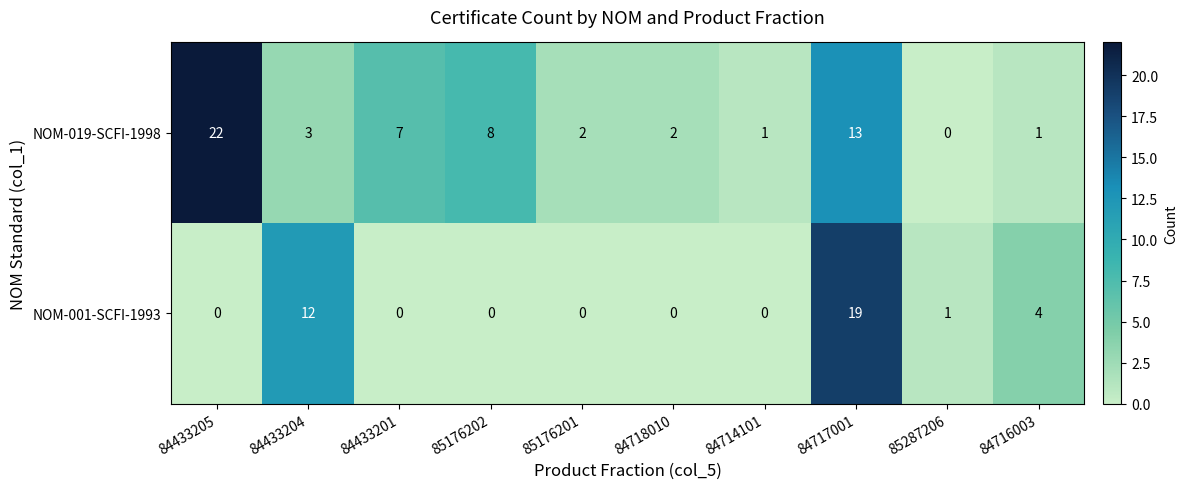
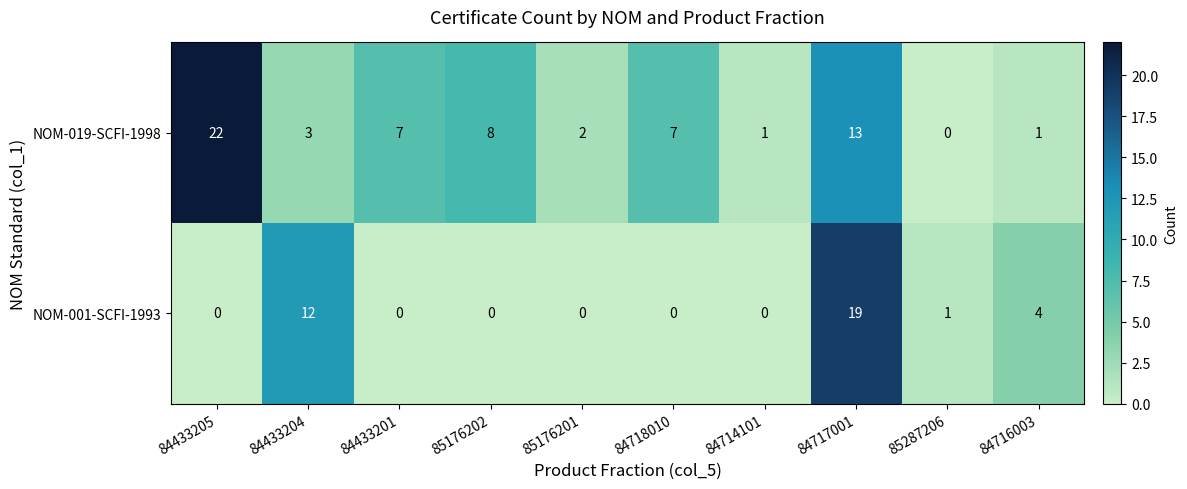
NOM-019-SCFI-1998, 84718010: 2 -> 7
